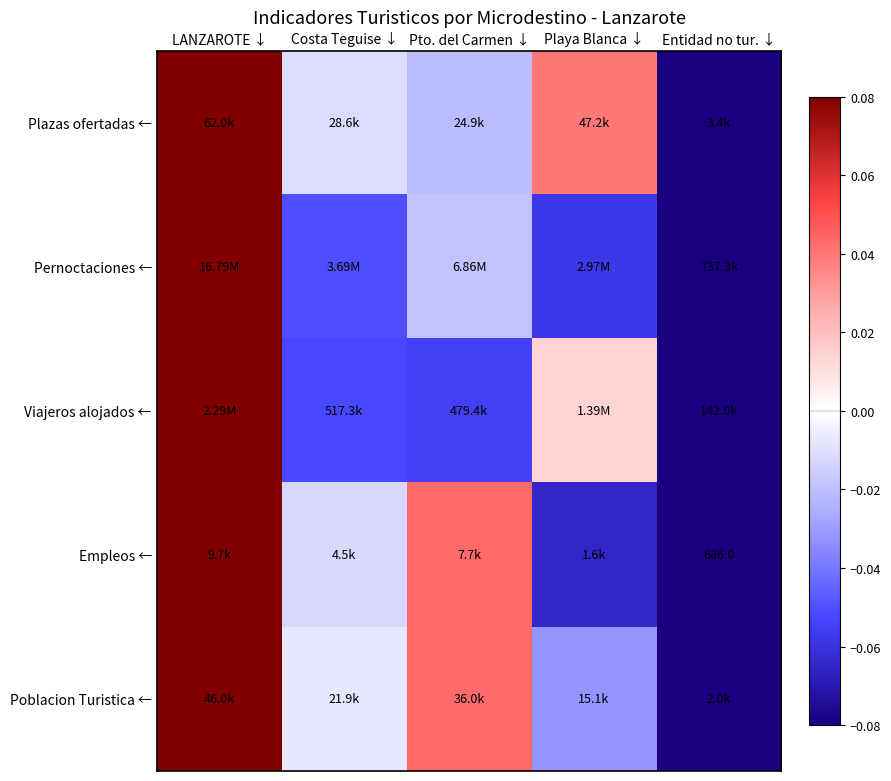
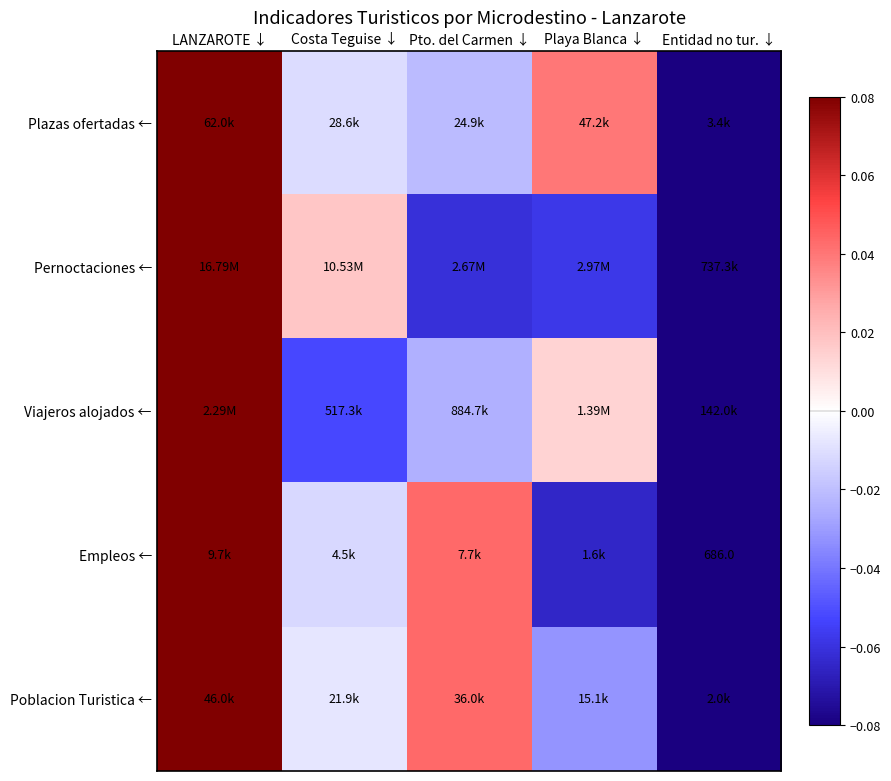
Pernoctaciones ←, Costa Teguise ↓: 3.69M -> 10.53M
Pernoctaciones ←, Pto. del Carmen ↓: 6.86M -> 2.67M
Viajeros alojados ←, Pto. del Carmen ↓: 479.4k -> 884.7k
